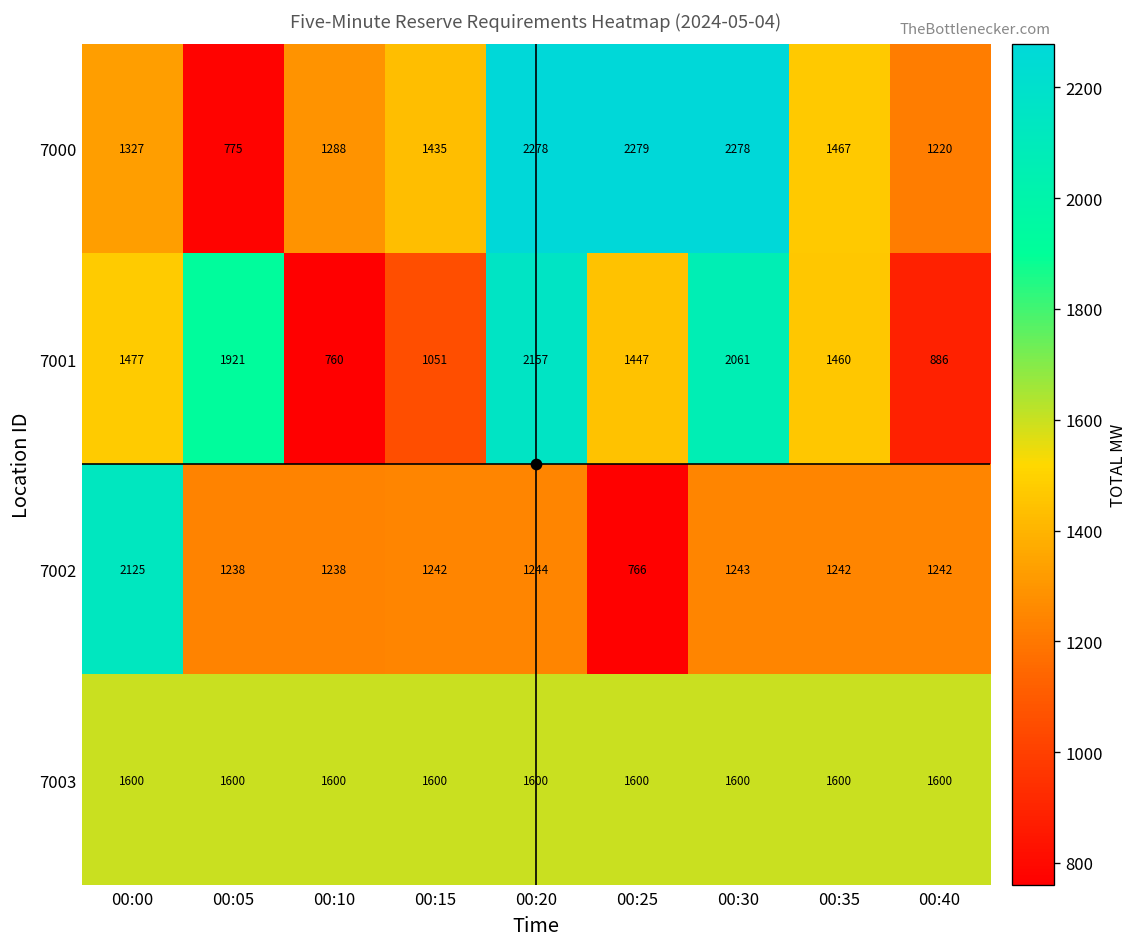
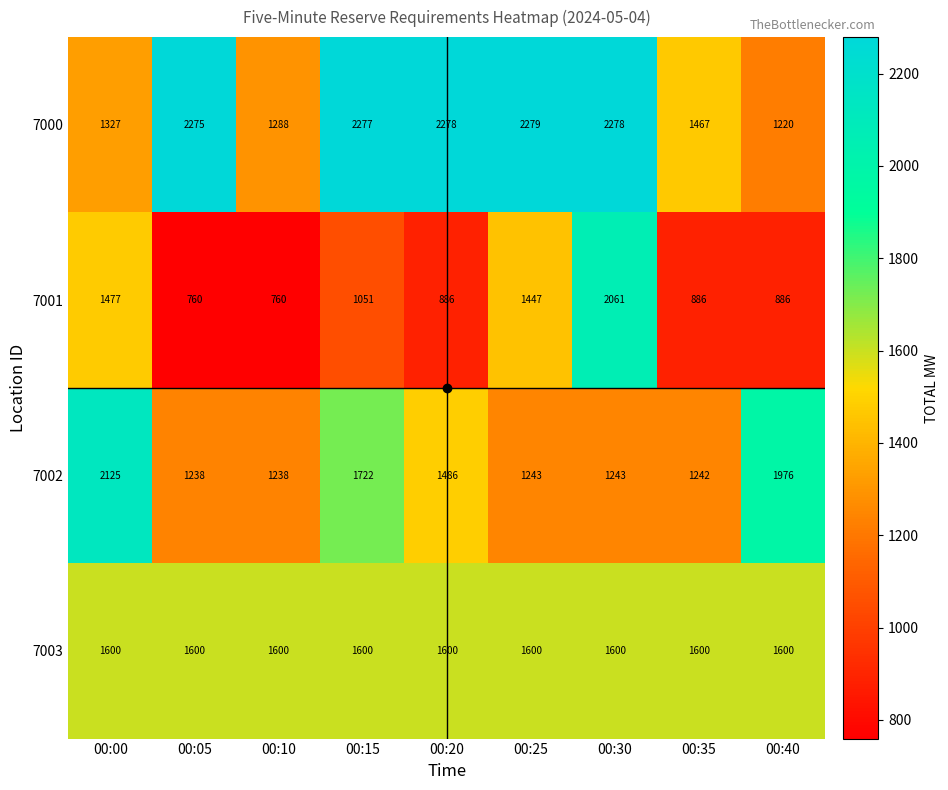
7000, 00:05: 775 -> 2275
7000, 00:15: 1435 -> 2277
7001, 00:05: 1921 -> 760
7001, 00:20: 2157 -> 886
7001, 00:35: 1460 -> 886
7002, 00:15: 1242 -> 1722
7002, 00:20: 1244 -> 1486
7002, 00:25: 766 -> 1243
7002, 00:40: 1242 -> 1976
